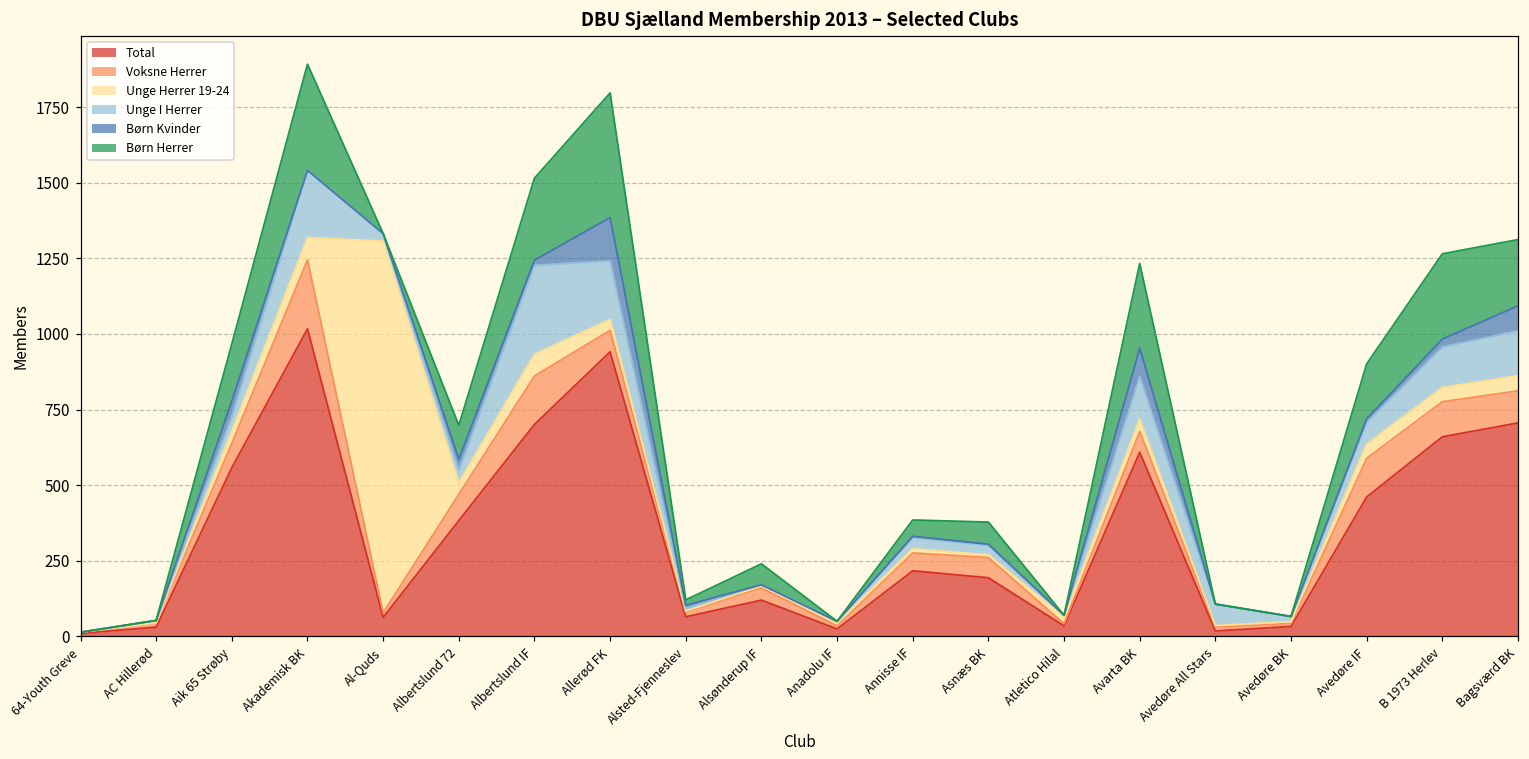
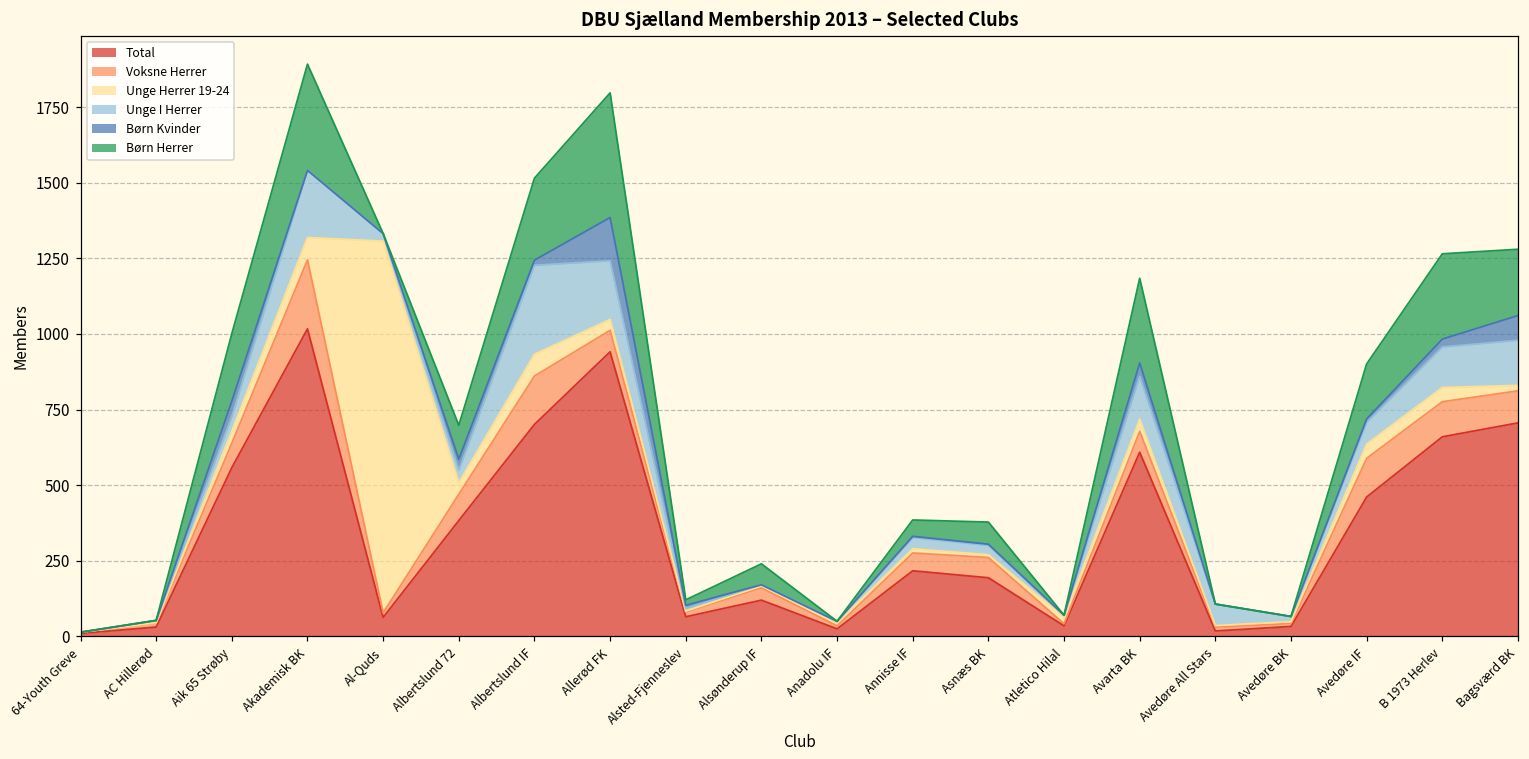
Børn Herrer, Aik 65 Strøby: 190 -> 220
Børn Kvinder, Avarta BK: 90 -> 40
Unge Herrer 19-24, Bagsværd BK: 50 -> 20
